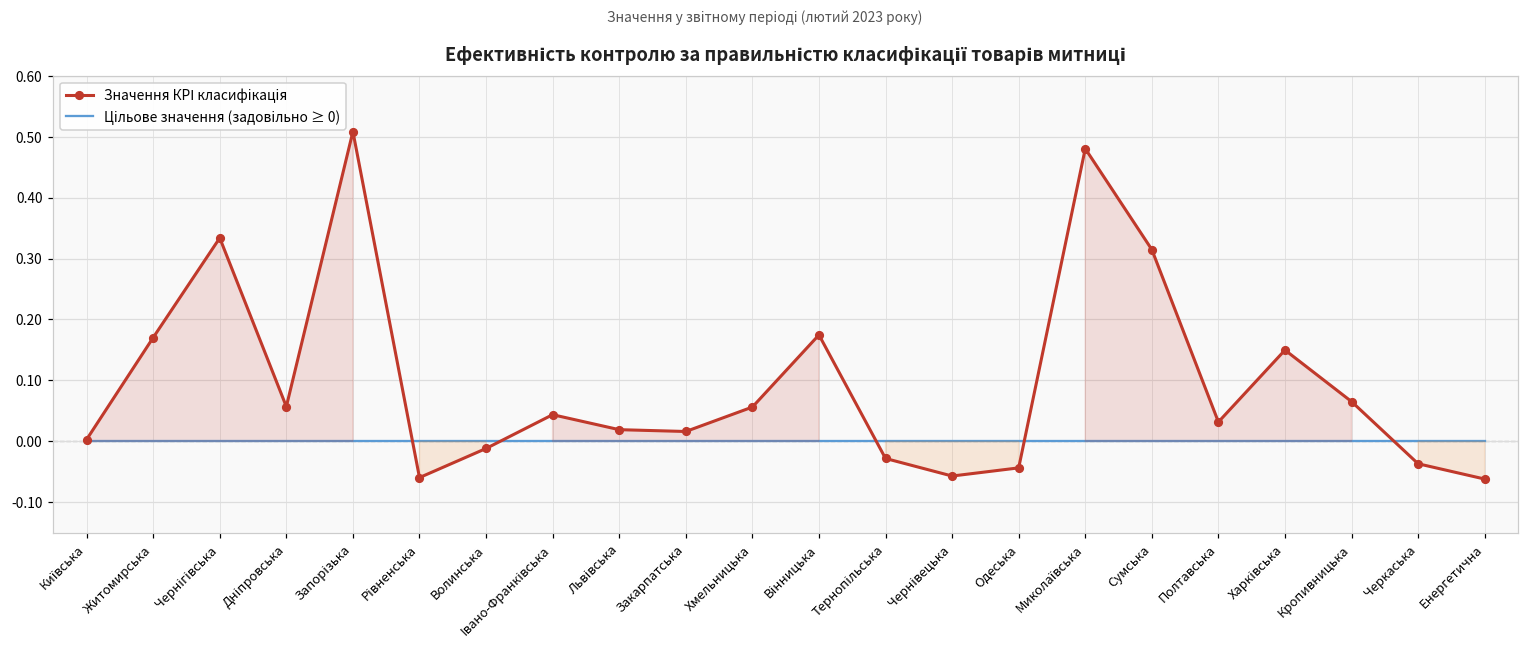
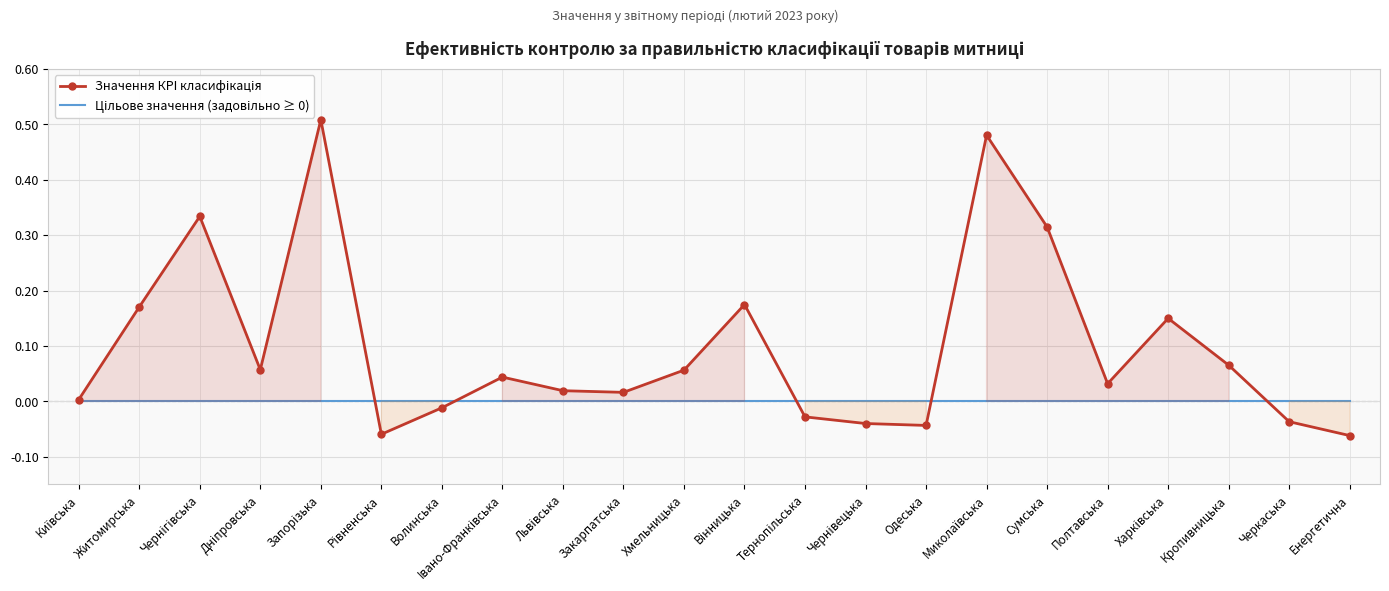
Значення КРІ класифікація, Чернівецька: -0.06 -> -0.04
